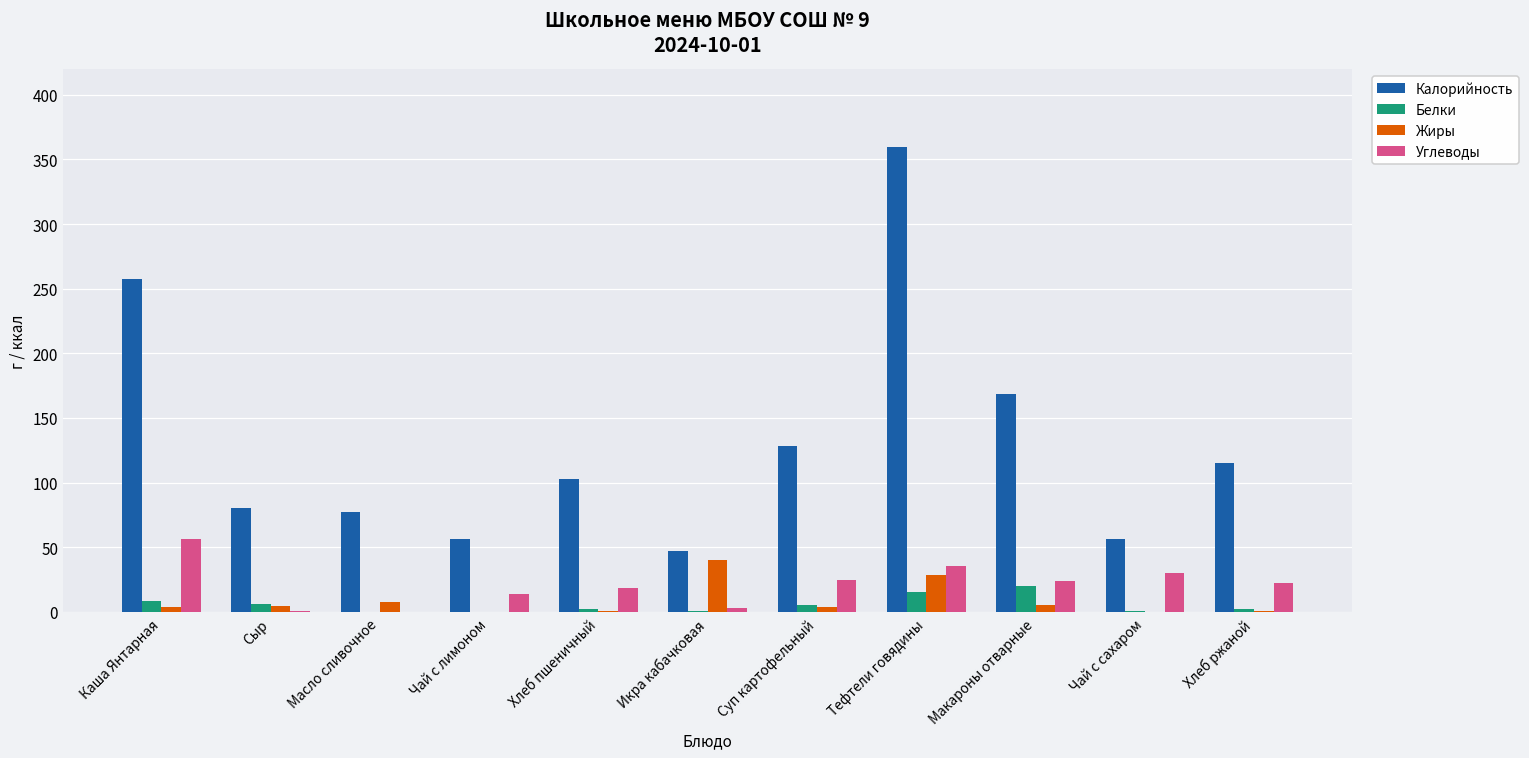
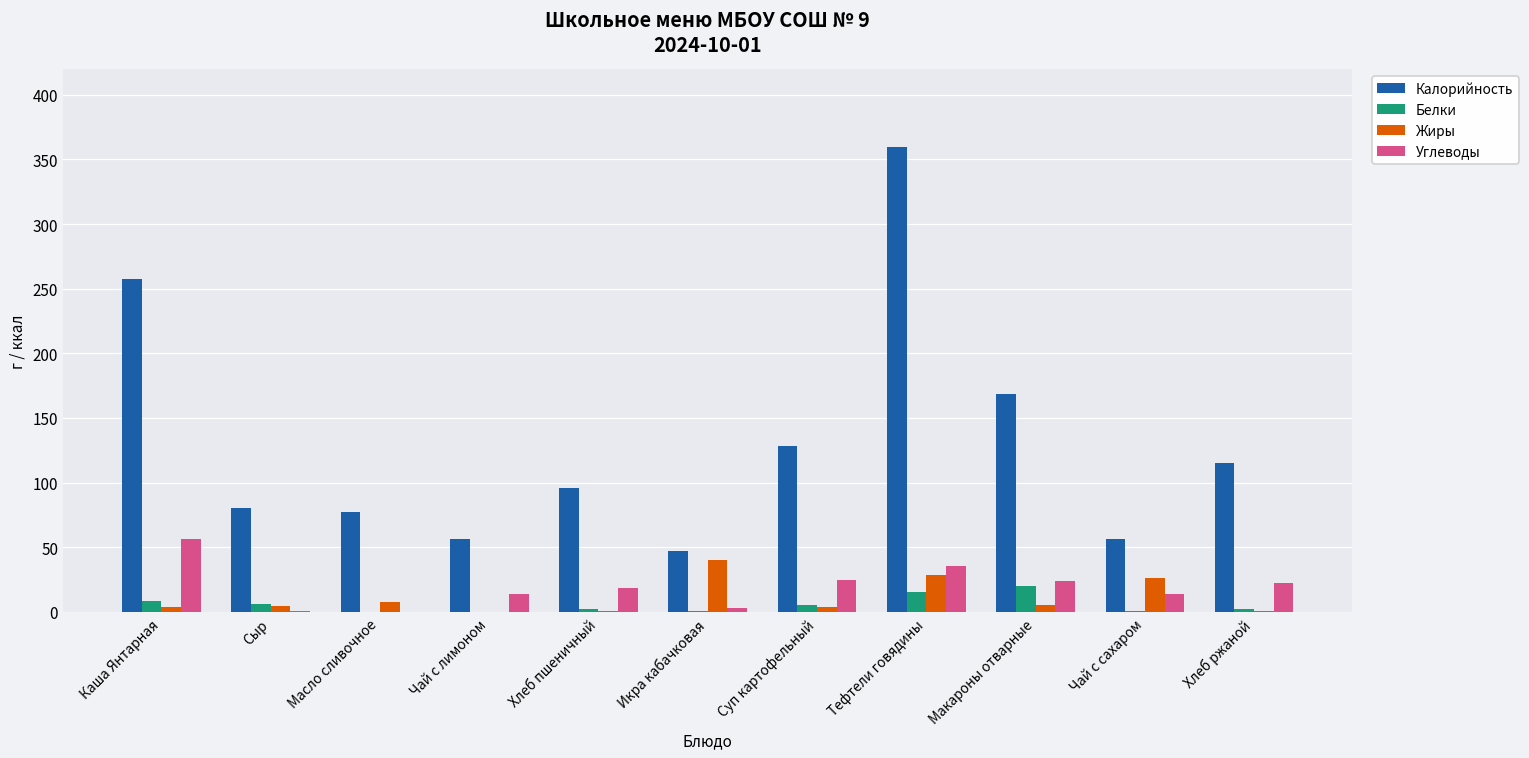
Калорийность, Хлеб пшеничный: 103 -> 96
Жиры, Чай с сахаром: 0 -> 26
Углеводы, Чай с сахаром: 30 -> 14
